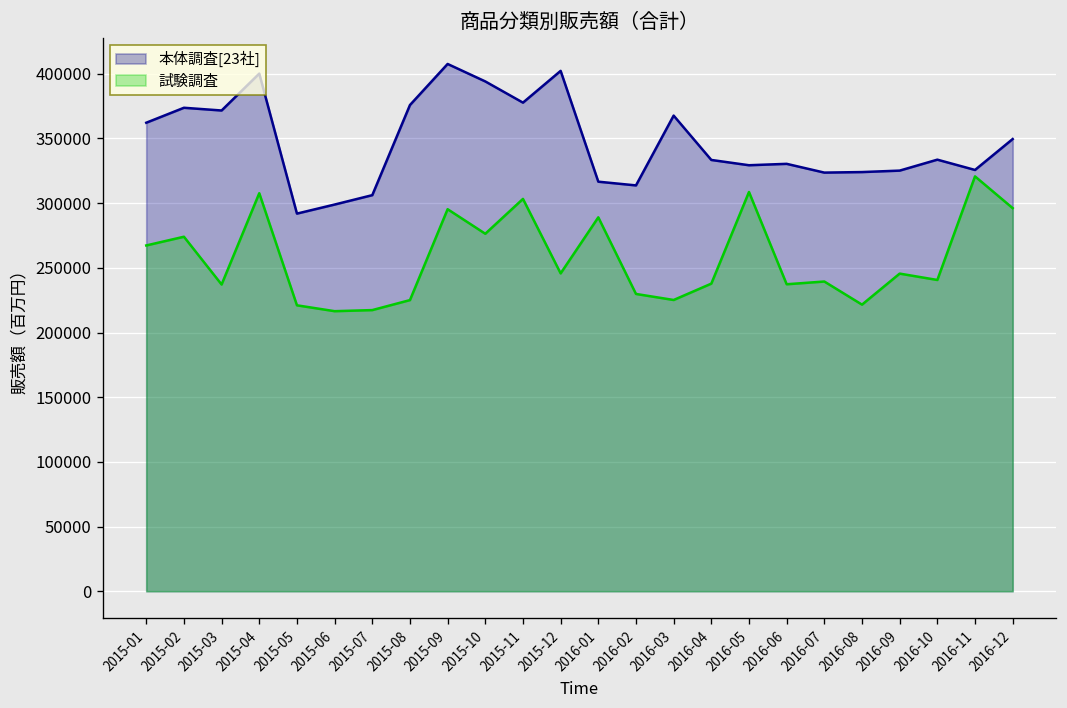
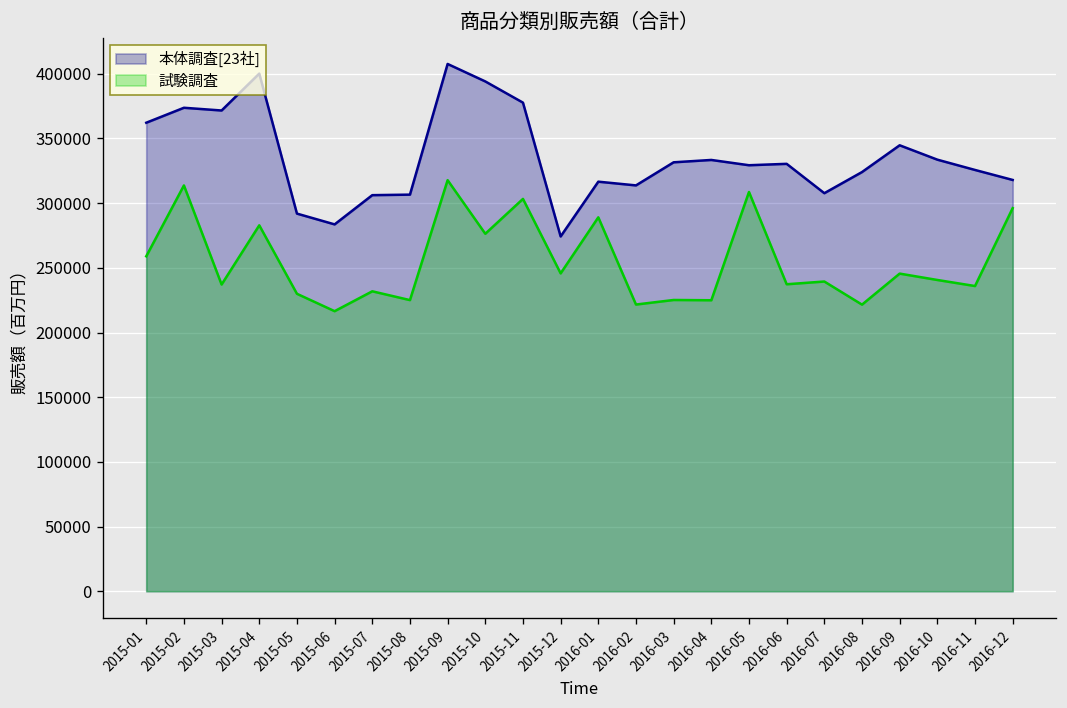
試験調査, 2015-01: 267000 -> 259000
試験調査, 2015-02: 274000 -> 314000
試験調査, 2015-04: 308000 -> 283000
試験調査, 2015-05: 221000 -> 230000
本体調査[23社], 2015-06: 299000 -> 284000
試験調査, 2015-07: 217000 -> 232000
本体調査[23社], 2015-08: 376000 -> 307000
試験調査, 2015-09: 295000 -> 318000
本体調査[23社], 2015-12: 402000 -> 274000
試験調査, 2016-02: 230000 -> 222000
本体調査[23社], 2016-03: 368000 -> 332000
試験調査, 2016-04: 238000 -> 225000
本体調査[23社], 2016-07: 324000 -> 308000
本体調査[23社], 2016-09: 325000 -> 345000
試験調査, 2016-11: 321000 -> 236000
本体調査[23社], 2016-12: 350000 -> 318000
